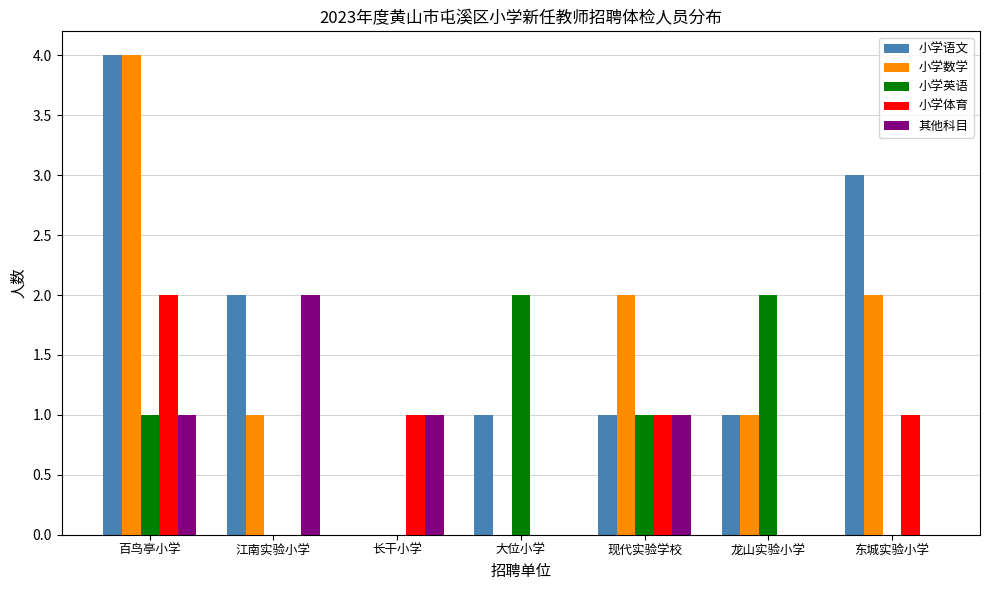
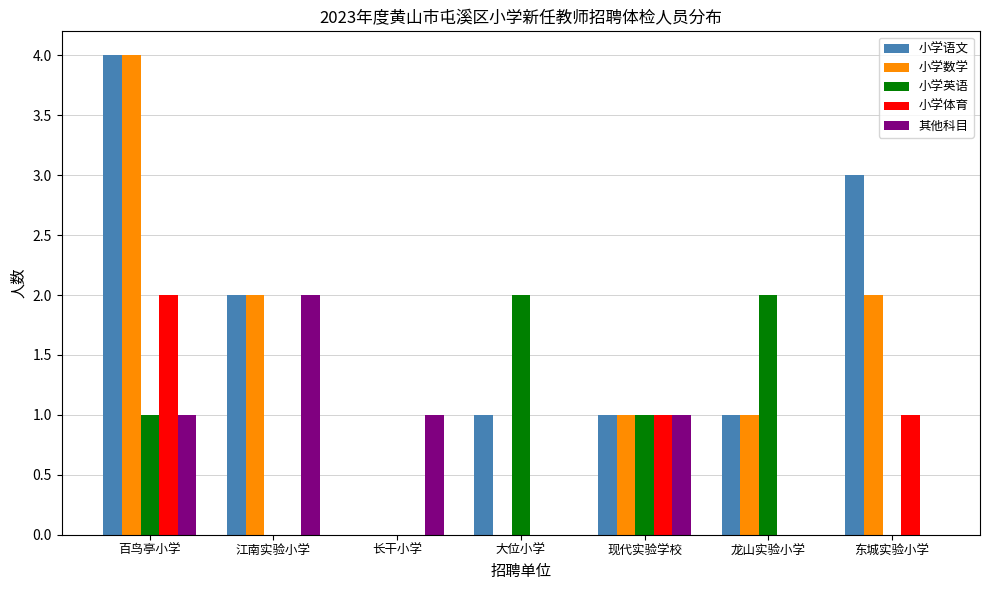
小学数学, 江南实验小学: 1 -> 2
小学体育, 长干小学: 1 -> 0
小学数学, 现代实验学校: 2 -> 1
